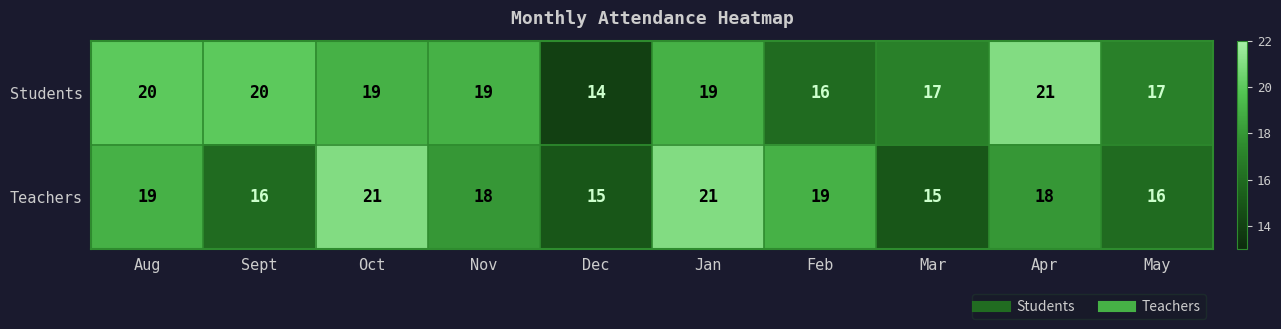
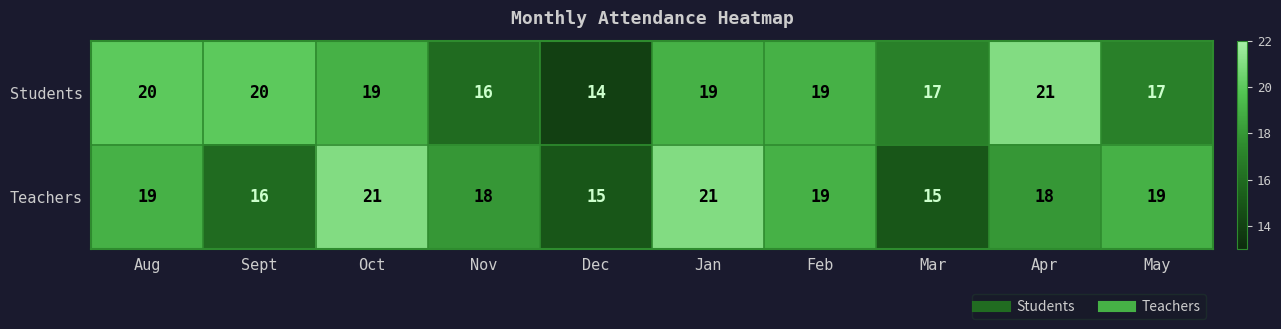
Students, Nov: 19 -> 16
Students, Feb: 16 -> 19
Teachers, May: 16 -> 19
